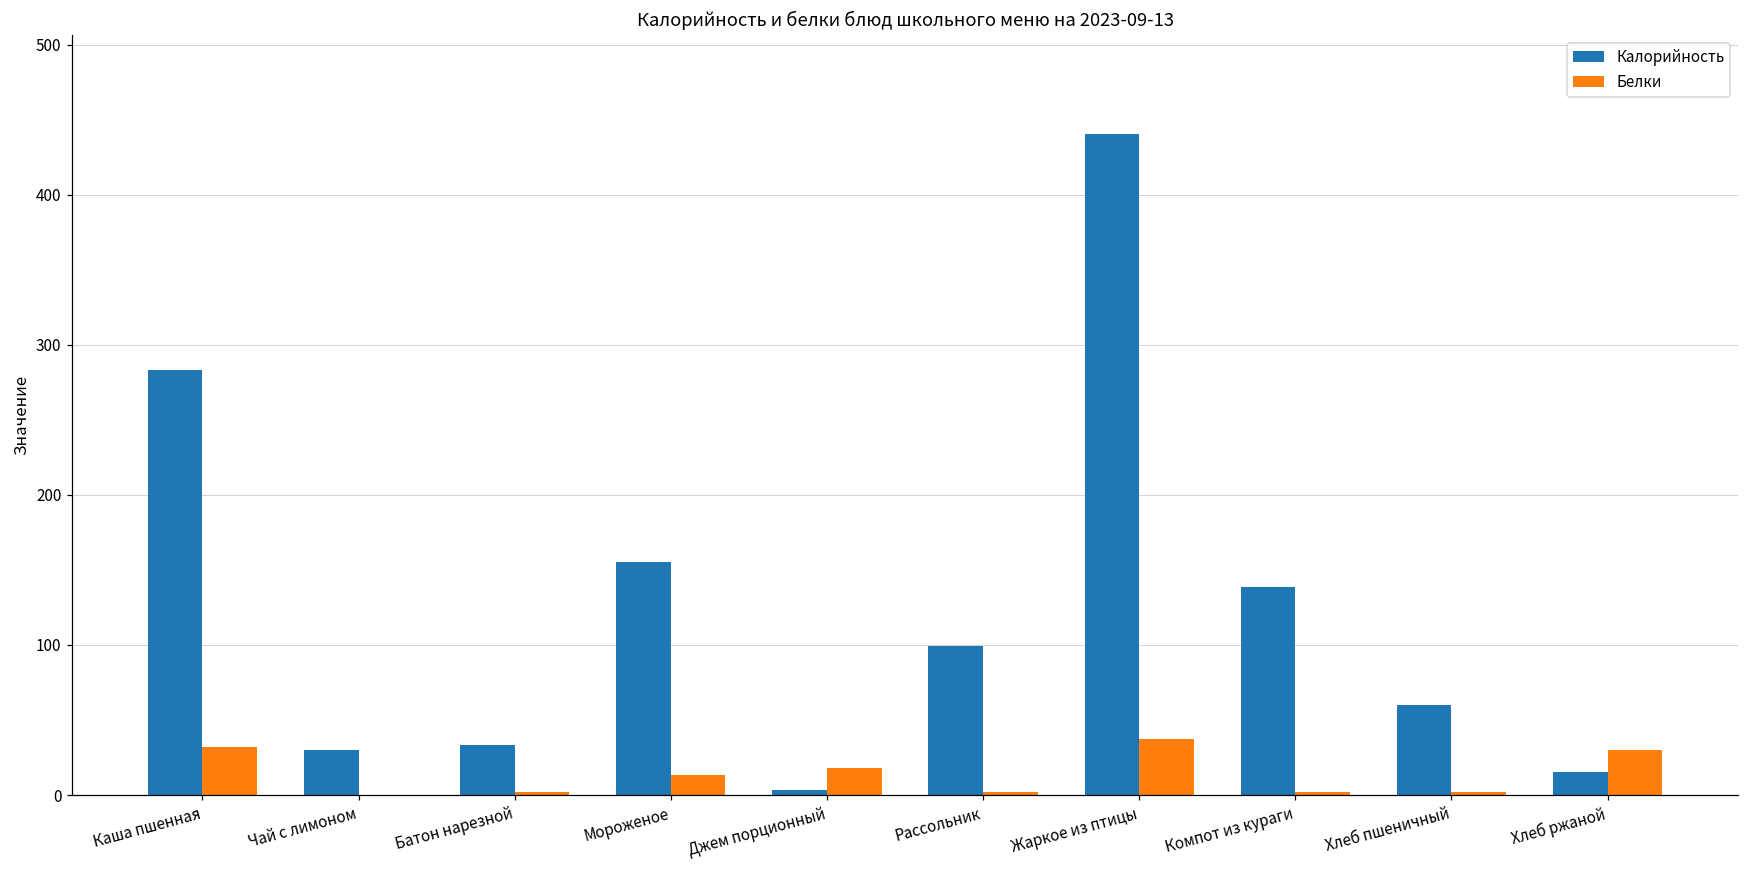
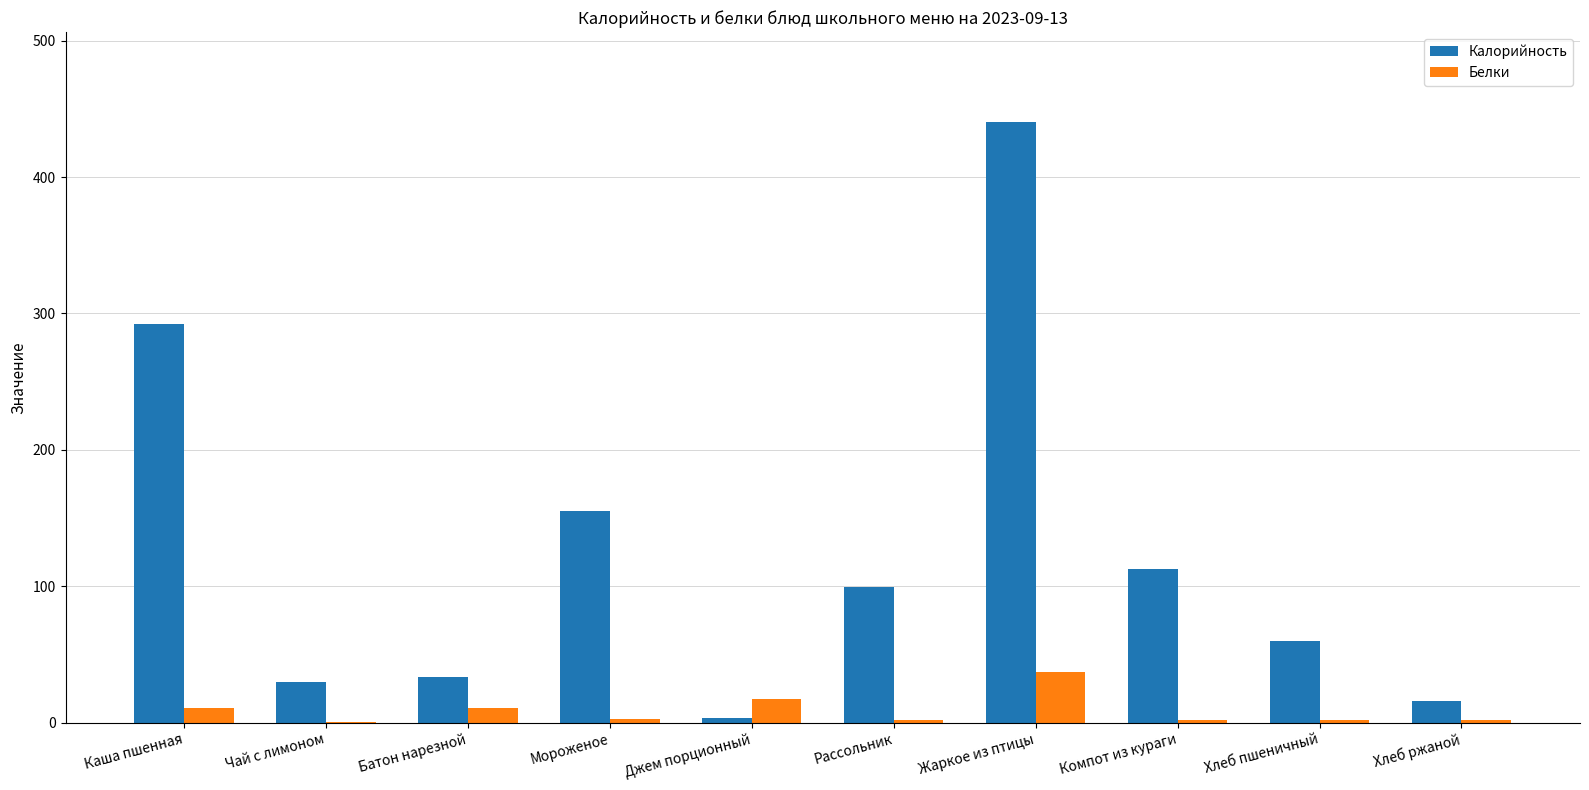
Калорийность, Каша пшенная: 283 -> 292
Белки, Каша пшенная: 32 -> 11
Белки, Батон нарезной: 2 -> 11
Белки, Мороженое: 14 -> 3
Калорийность, Компот из кураги: 138 -> 112
Белки, Хлеб ржаной: 30 -> 2
